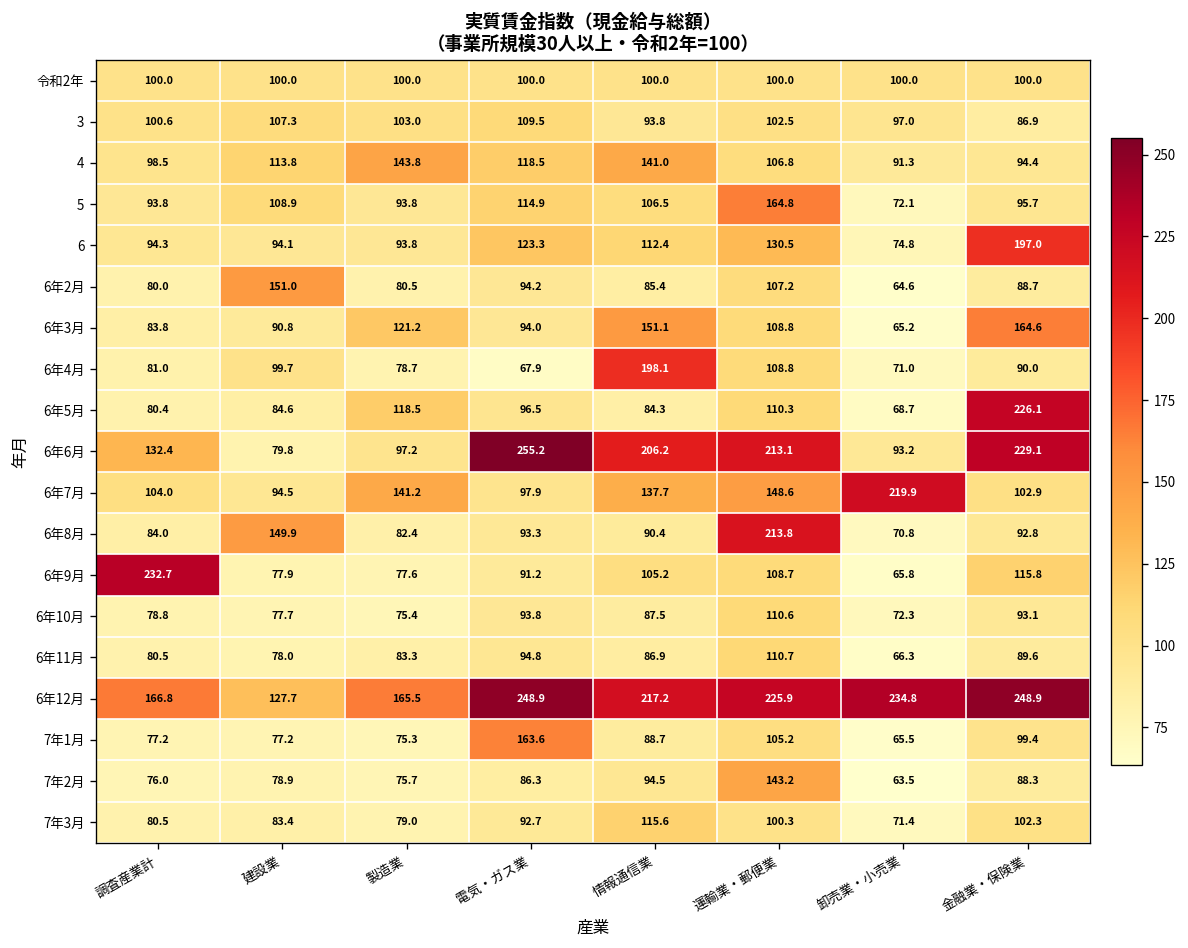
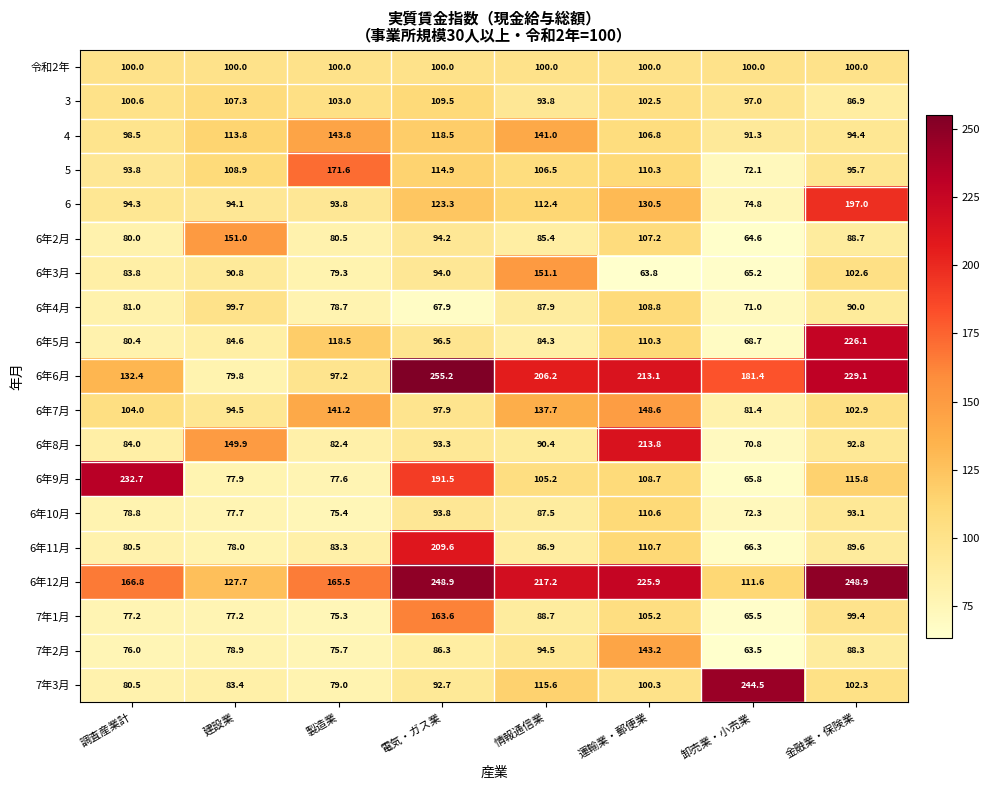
5, 製造業: 93.8 -> 171.6
5, 運輸業・郵便業: 164.8 -> 110.3
6年3月, 製造業: 121.2 -> 79.3
6年3月, 運輸業・郵便業: 108.8 -> 63.8
6年3月, 金融業・保険業: 164.6 -> 102.6
6年4月, 情報通信業: 198.1 -> 87.9
6年6月, 卸売業・小売業: 93.2 -> 181.4
6年7月, 卸売業・小売業: 219.9 -> 81.4
6年9月, 電気・ガス業: 91.2 -> 191.5
6年11月, 電気・ガス業: 94.8 -> 209.6
6年12月, 卸売業・小売業: 234.8 -> 111.6
7年3月, 卸売業・小売業: 71.4 -> 244.5
